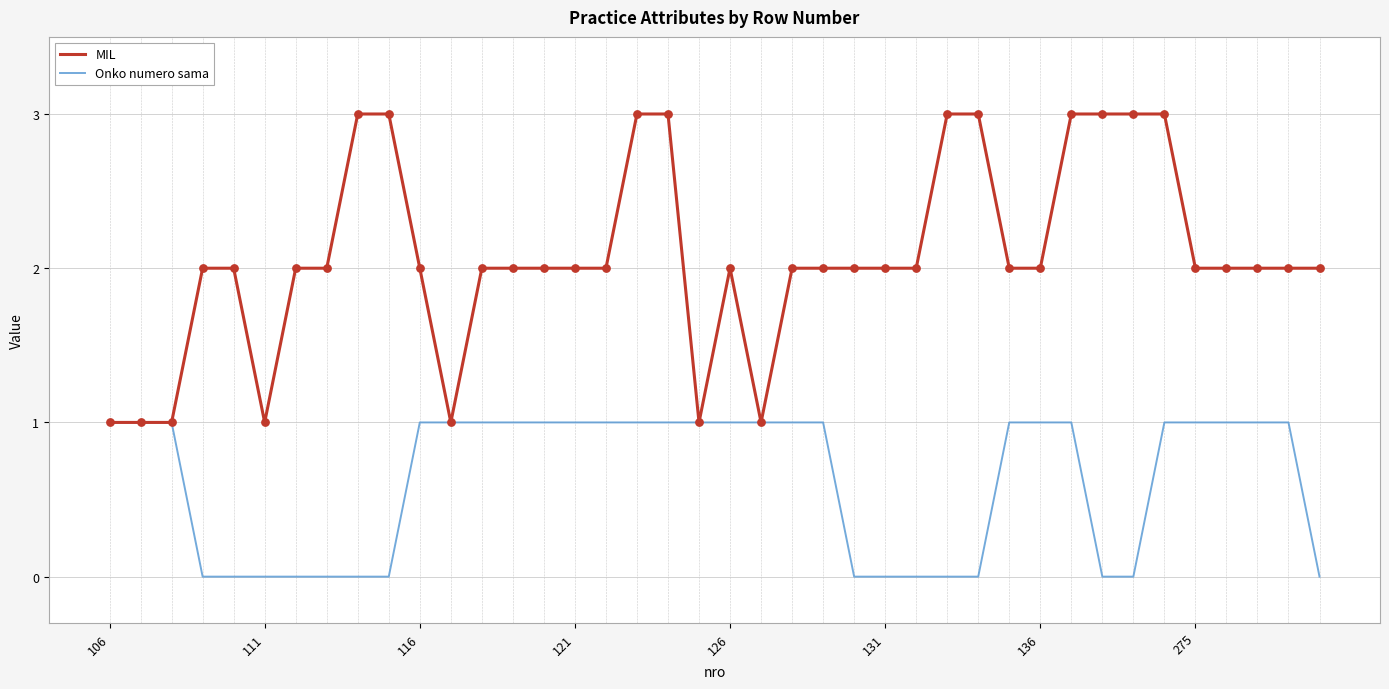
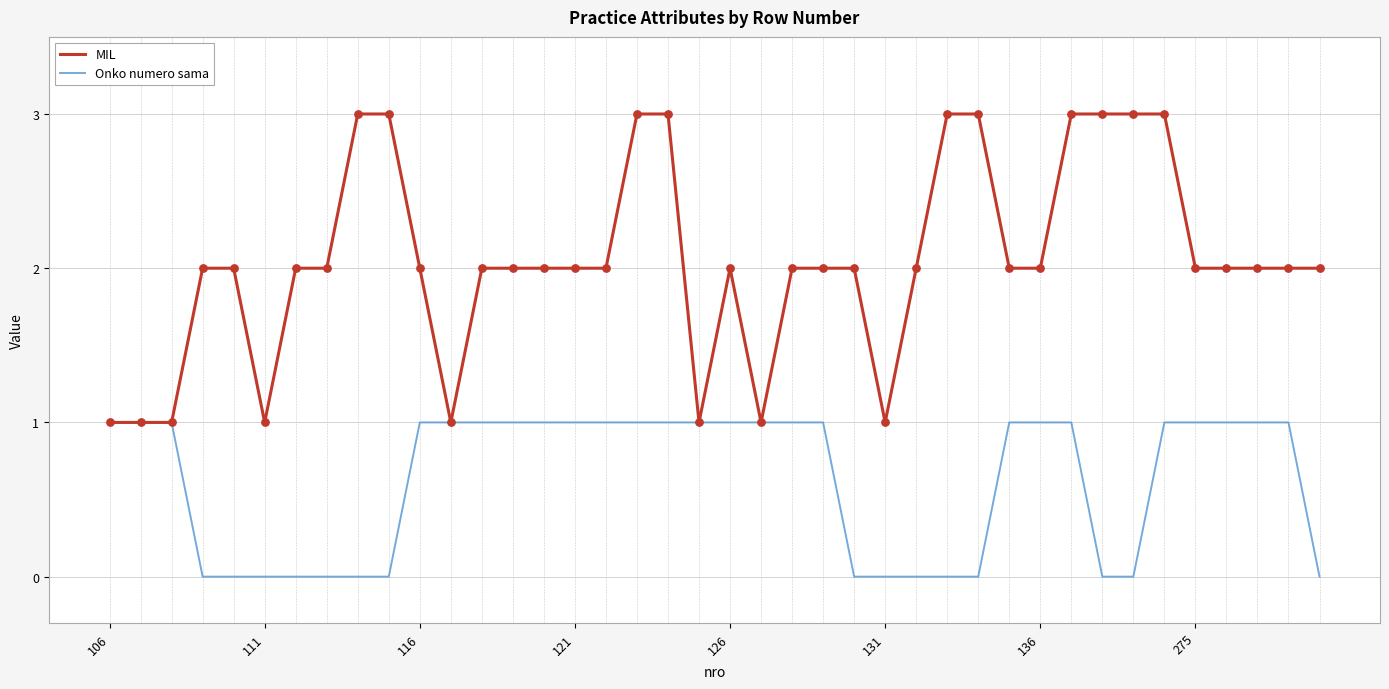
MIL, 131: 2 -> 1
